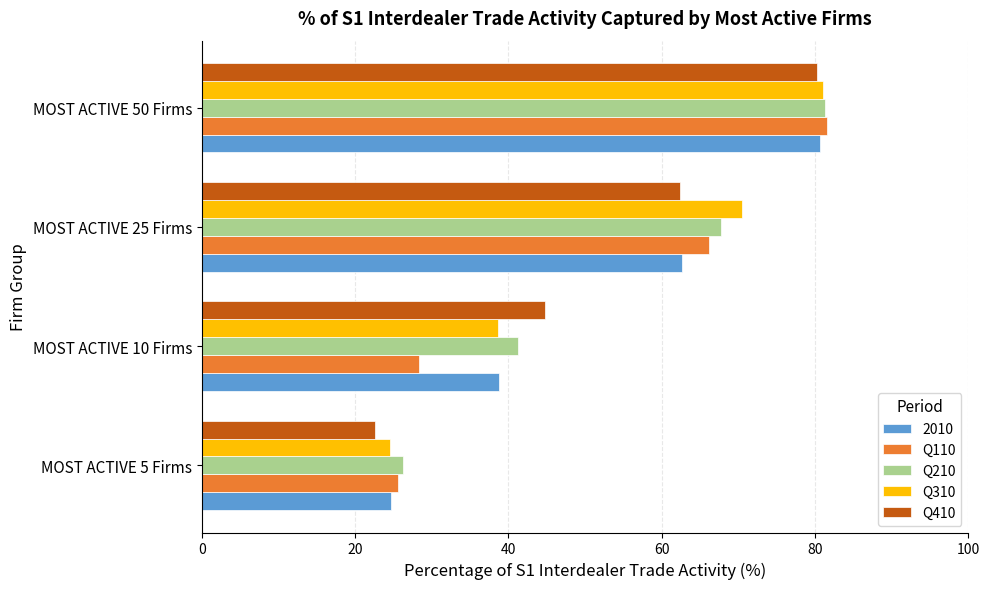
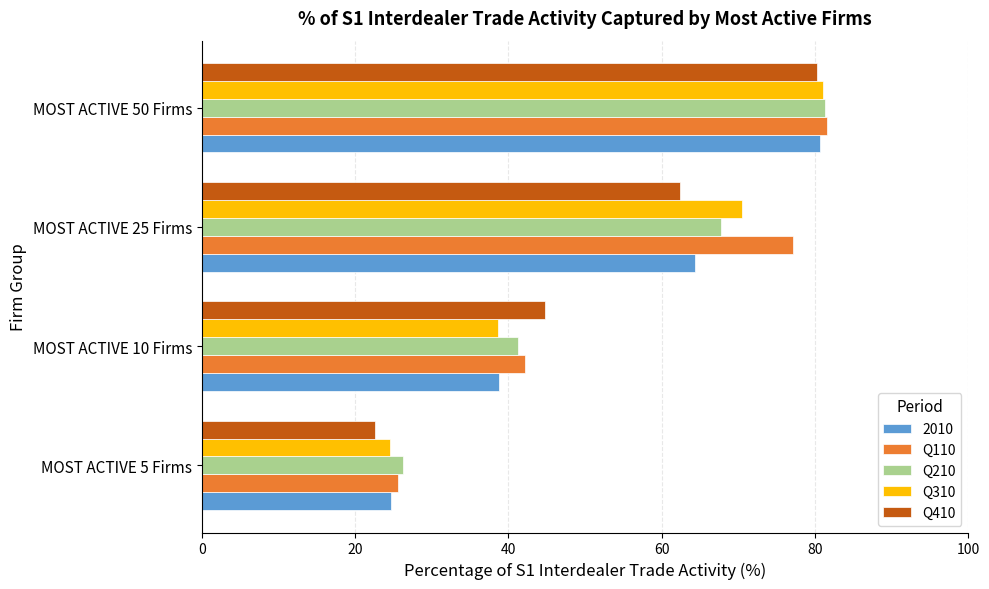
Q110, MOST ACTIVE 25 Firms: 66 -> 77
2010, MOST ACTIVE 25 Firms: 63 -> 64
Q110, MOST ACTIVE 10 Firms: 28 -> 42
